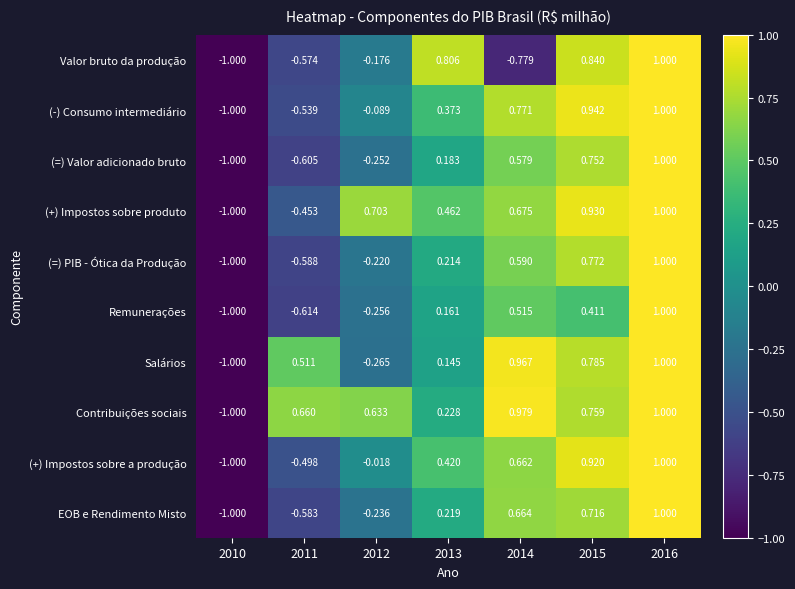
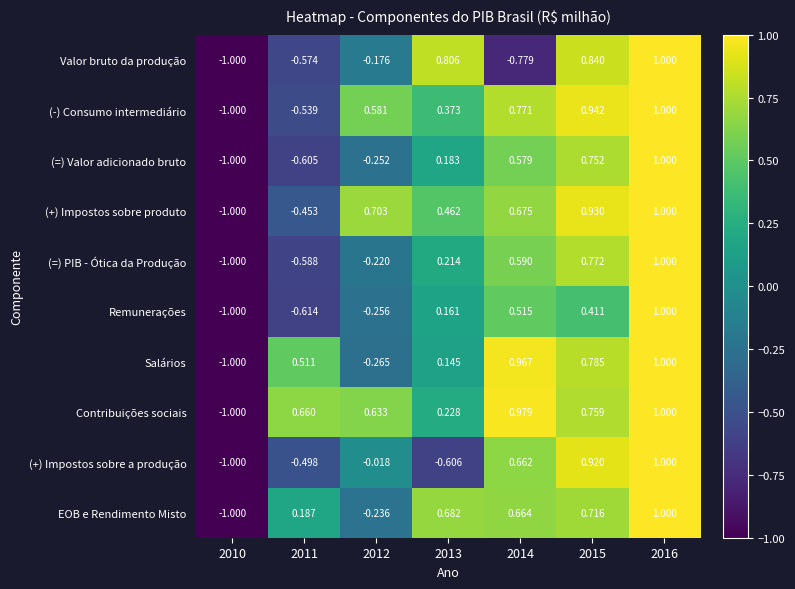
(-) Consumo intermediário, 2012: -0.089 -> 0.581
(+) Impostos sobre a produção, 2013: 0.420 -> -0.606
EOB e Rendimento Misto, 2011: -0.583 -> 0.187
EOB e Rendimento Misto, 2013: 0.219 -> 0.682
